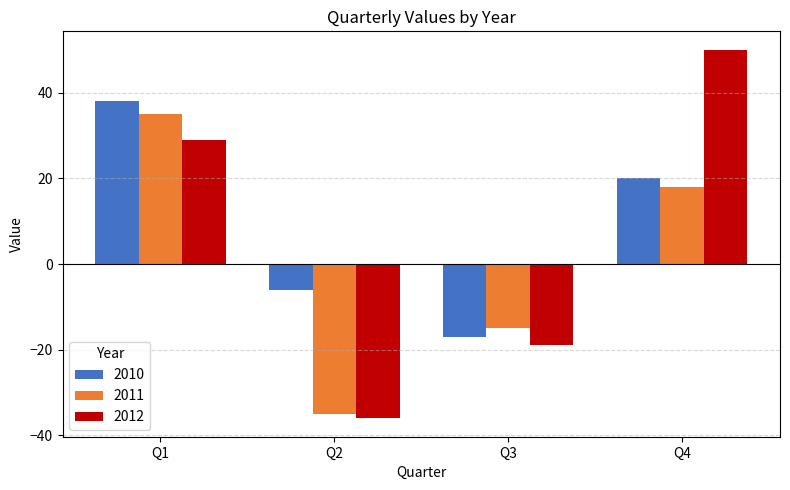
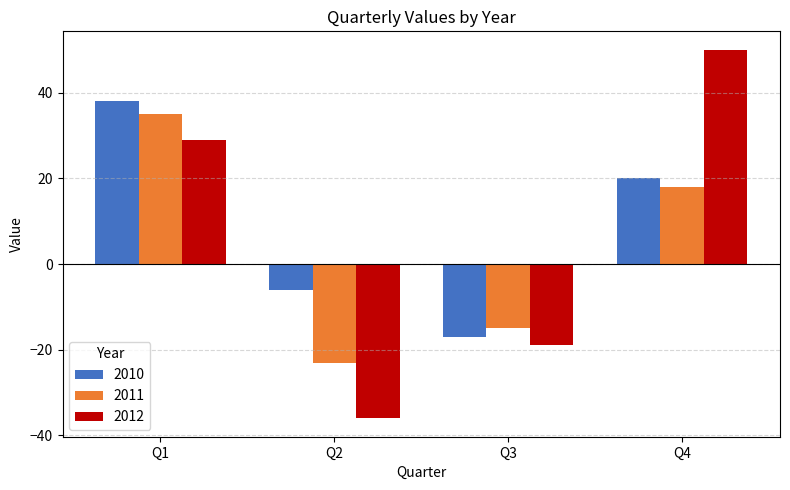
2011, Q2: -35 -> -23
